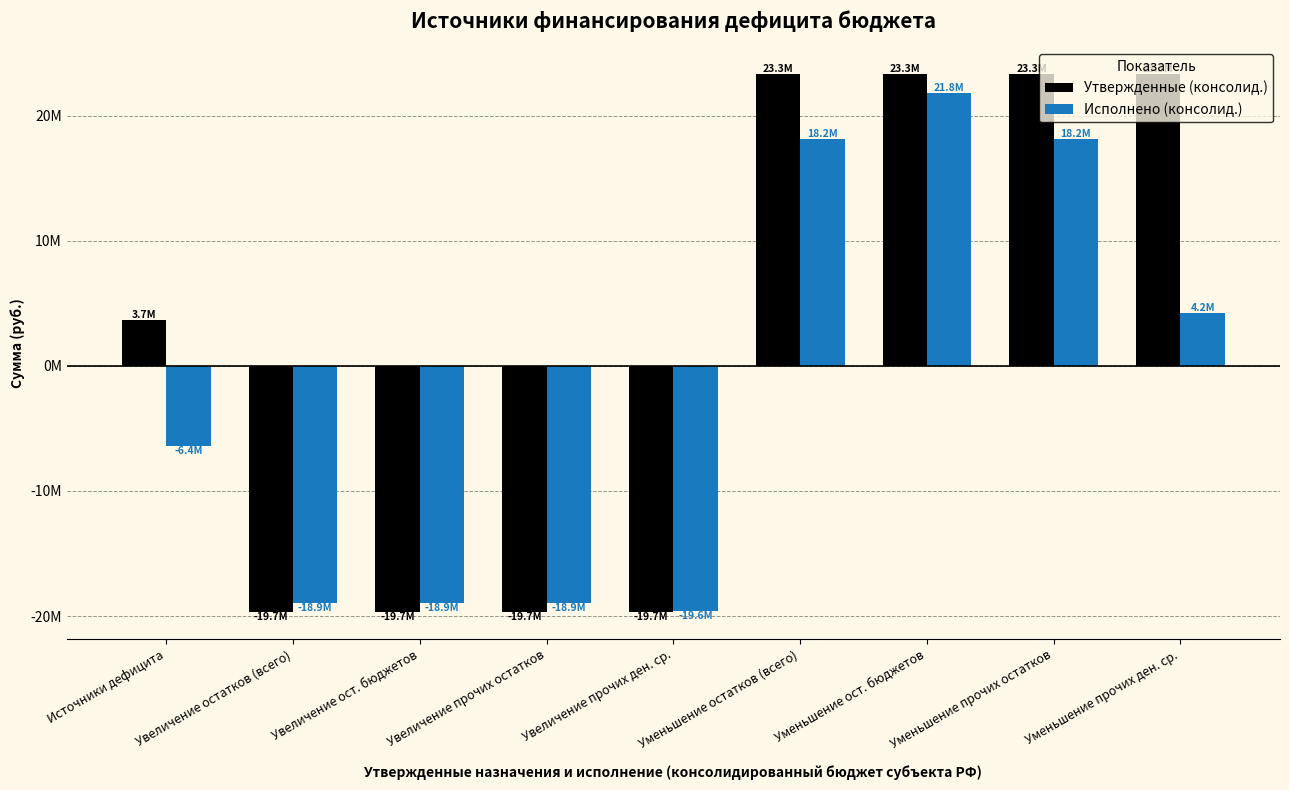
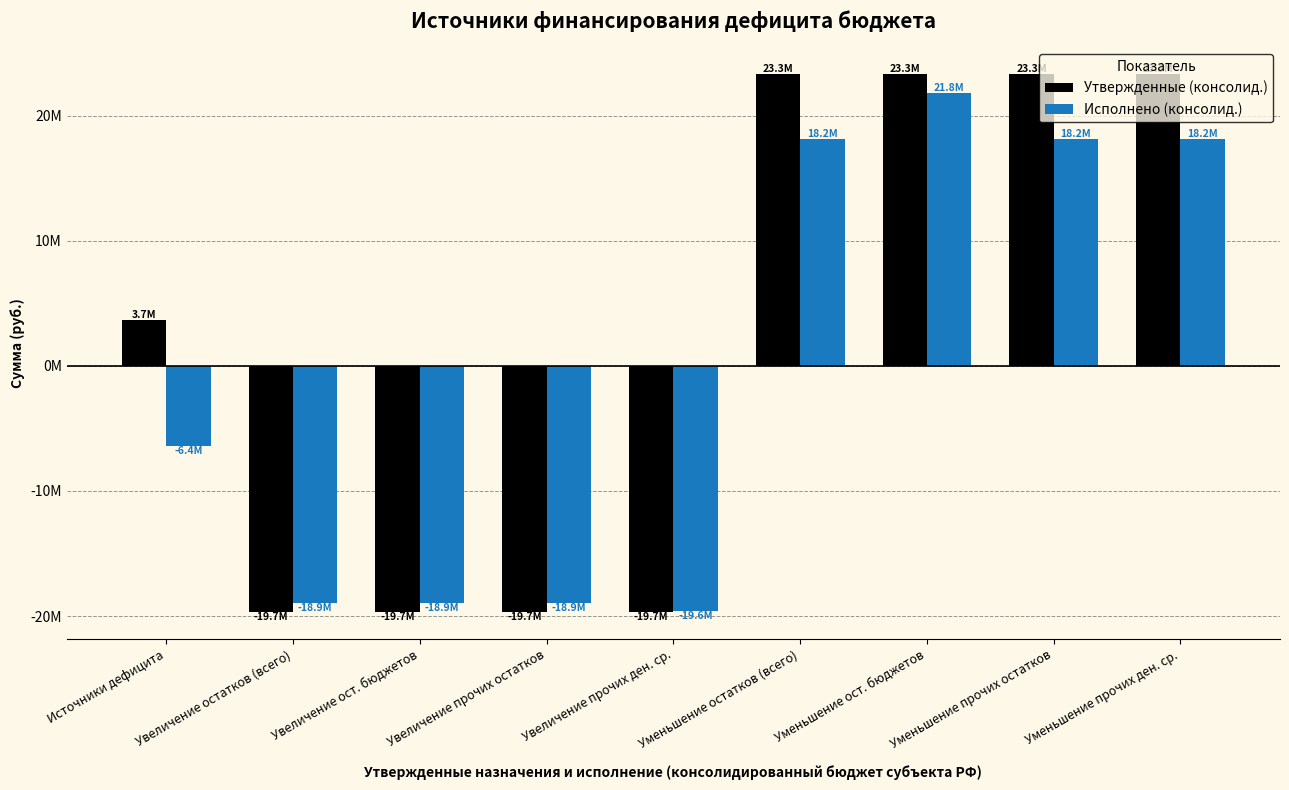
Исполнено (консолид.), Уменьшение прочих ден. ср.: 4.2M -> 18.2M
